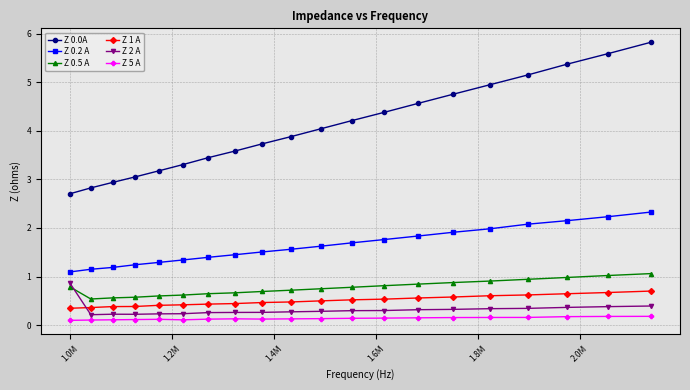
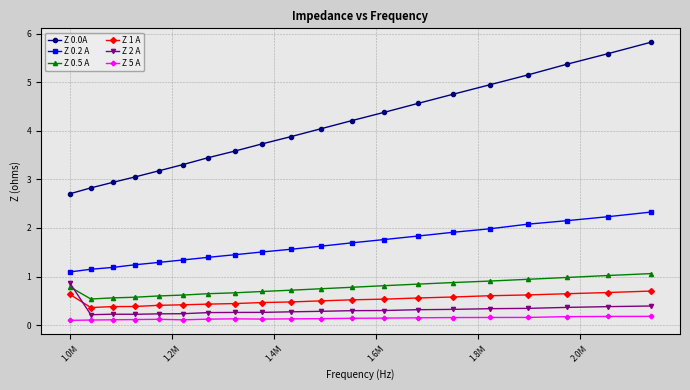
Z 1 A, 1.0M: 0.3 -> 0.6
